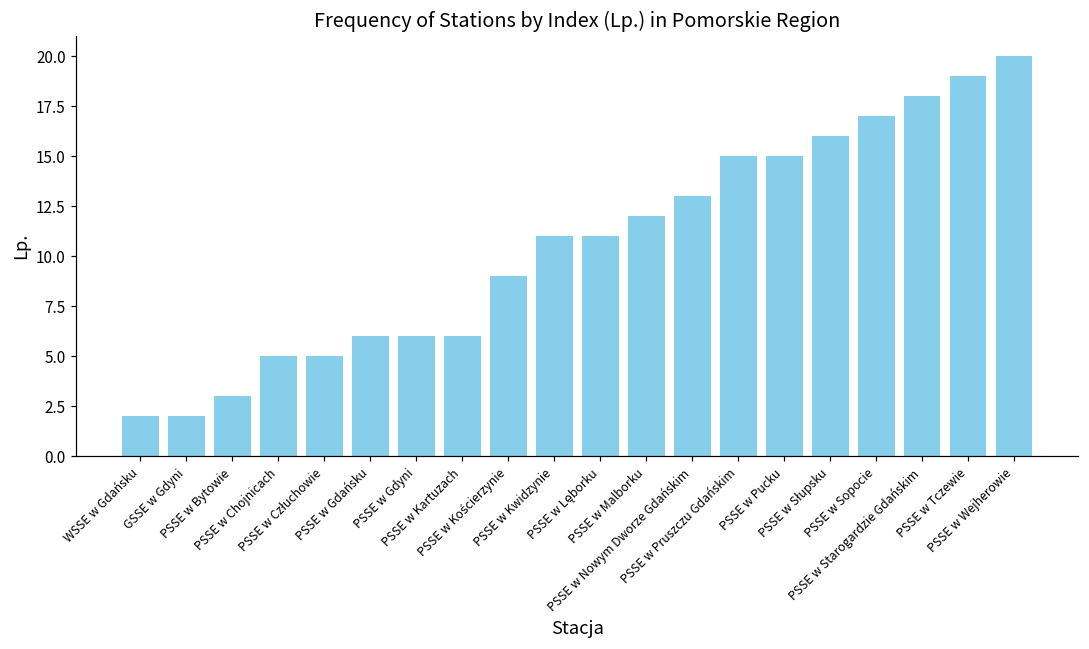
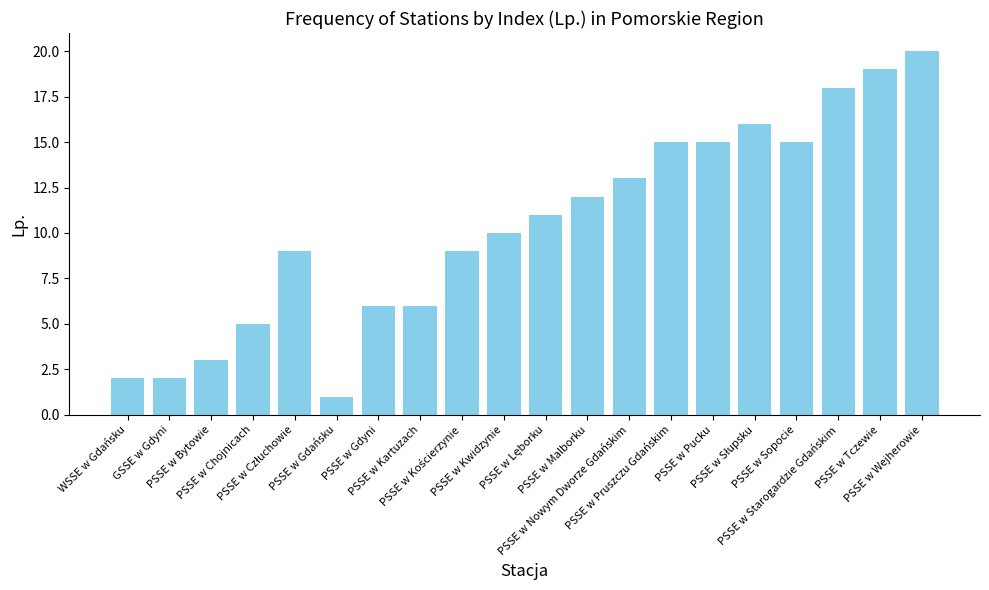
PSSE w Człuchowie: 5 -> 9
PSSE w Gdańsku: 6 -> 1
PSSE w Kwidzynie: 11 -> 10
PSSE w Sopocie: 17 -> 15
